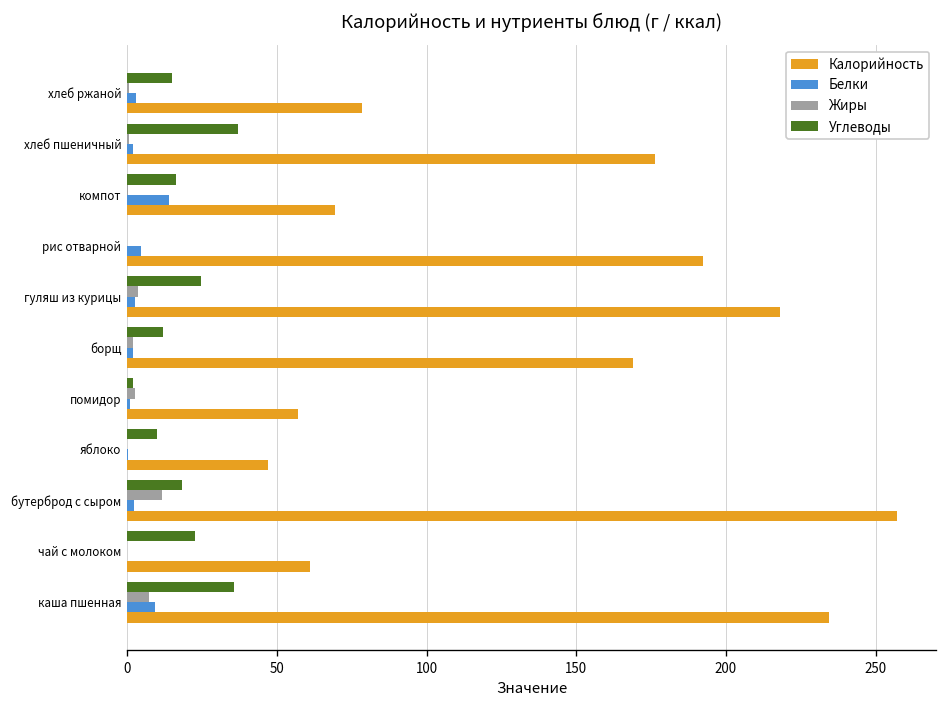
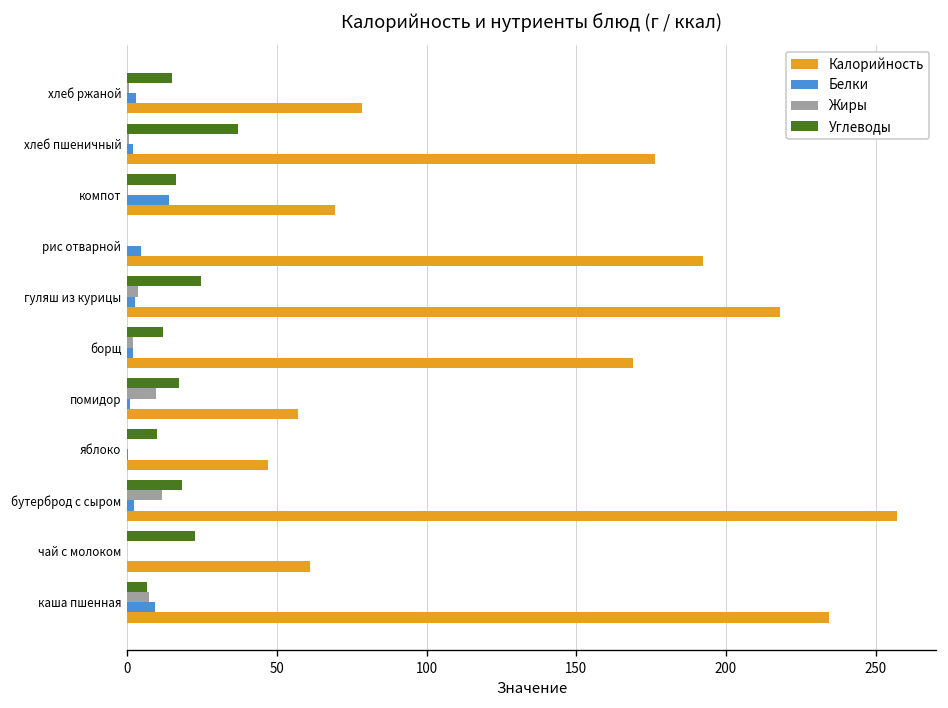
Углеводы, помидор: 2 -> 17
Жиры, помидор: 3 -> 10
Углеводы, каша пшенная: 36 -> 7
